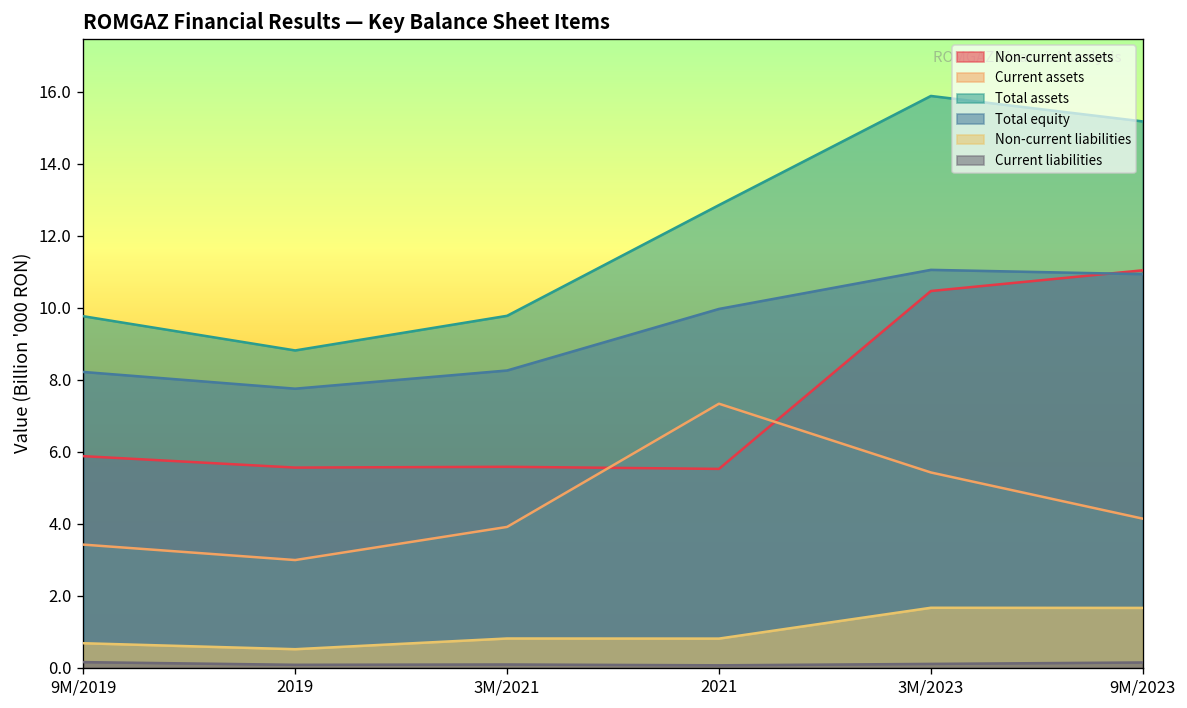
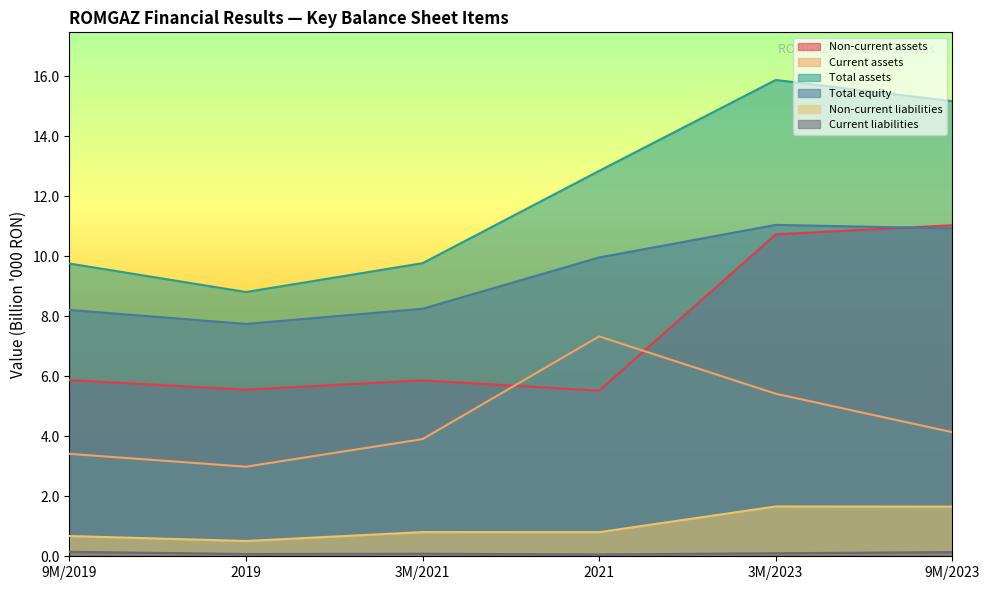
Non-current assets, 3M/2021: 5.6 -> 5.9
Non-current assets, 3M/2023: 10.5 -> 10.7
